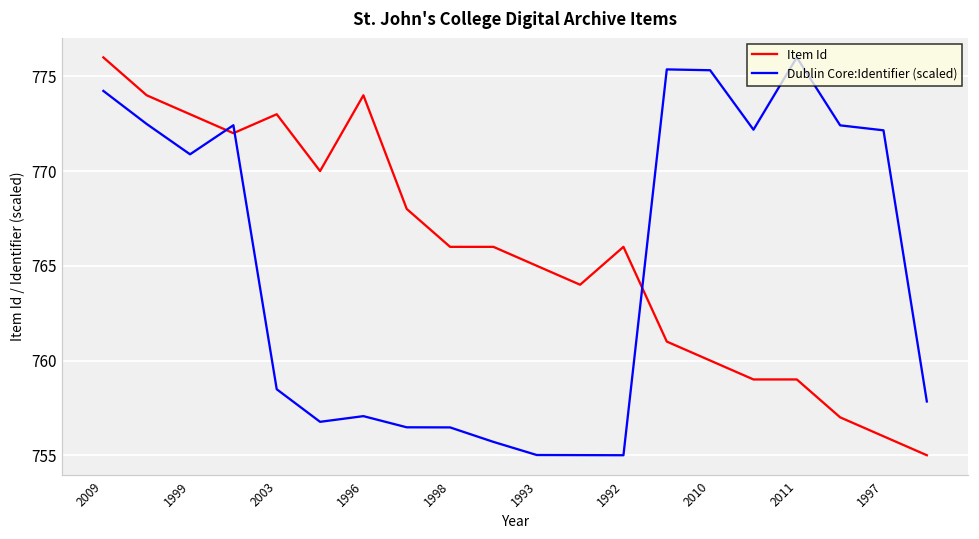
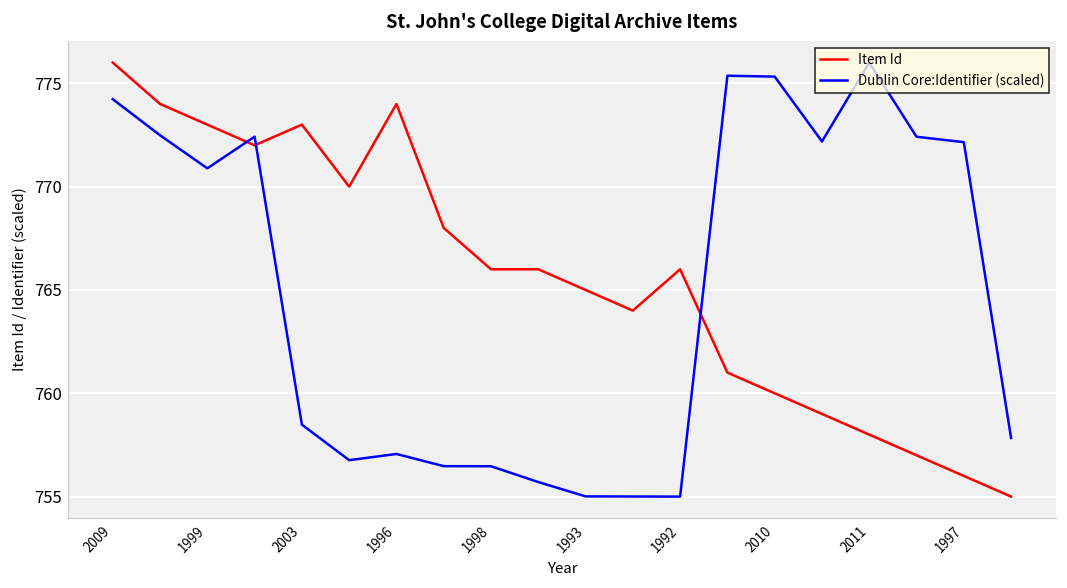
Item Id, 2011: 759 -> 758
